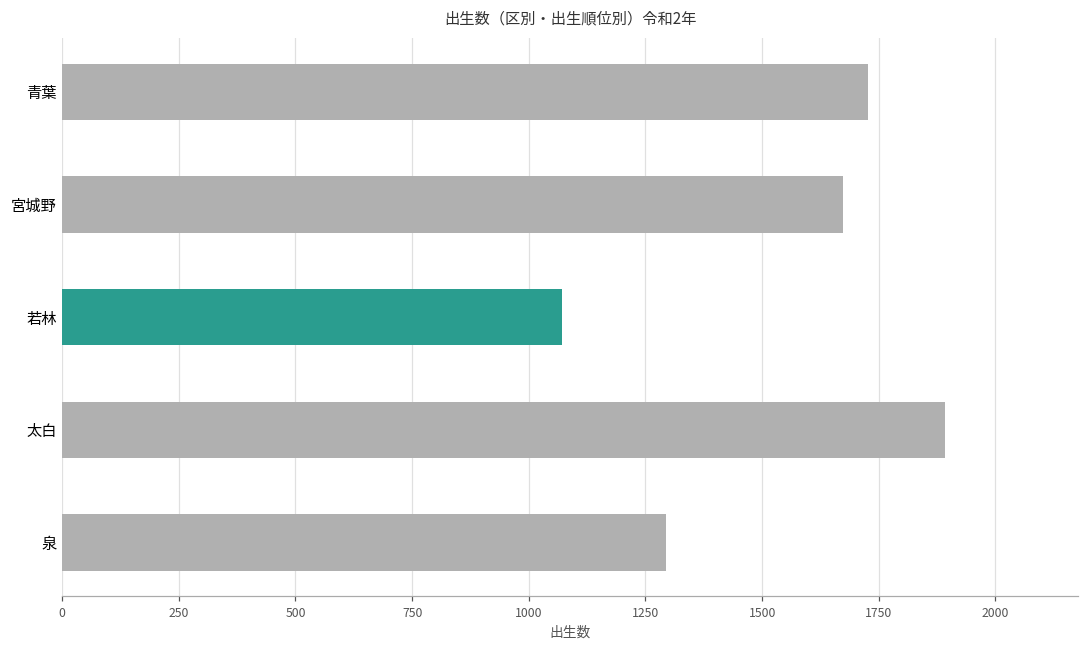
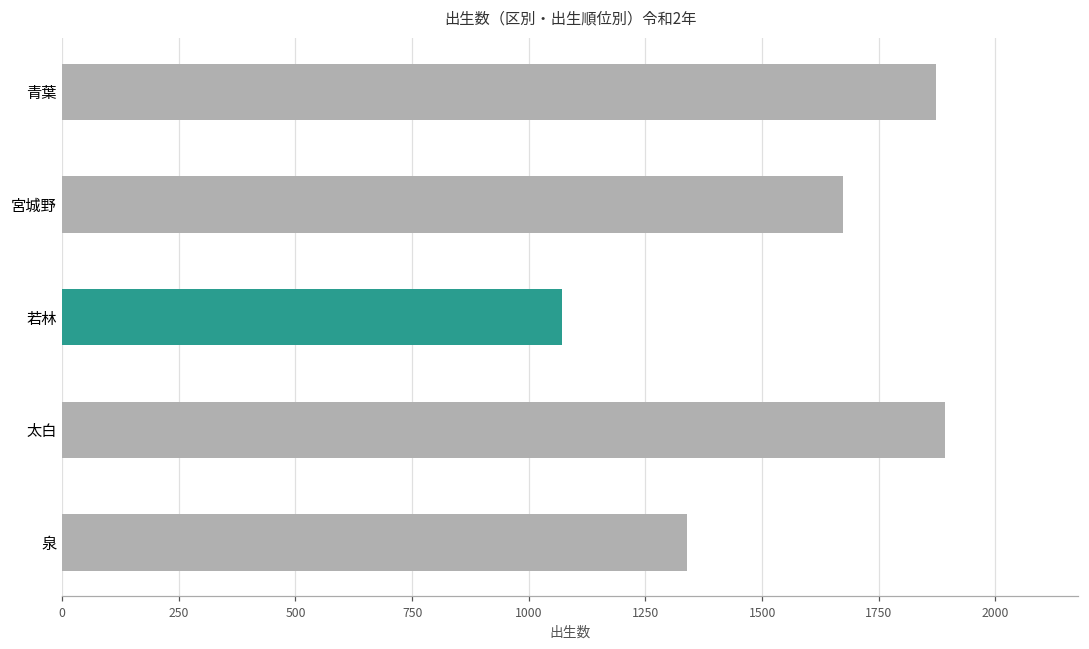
青葉: 1730 -> 1870
泉: 1290 -> 1340
